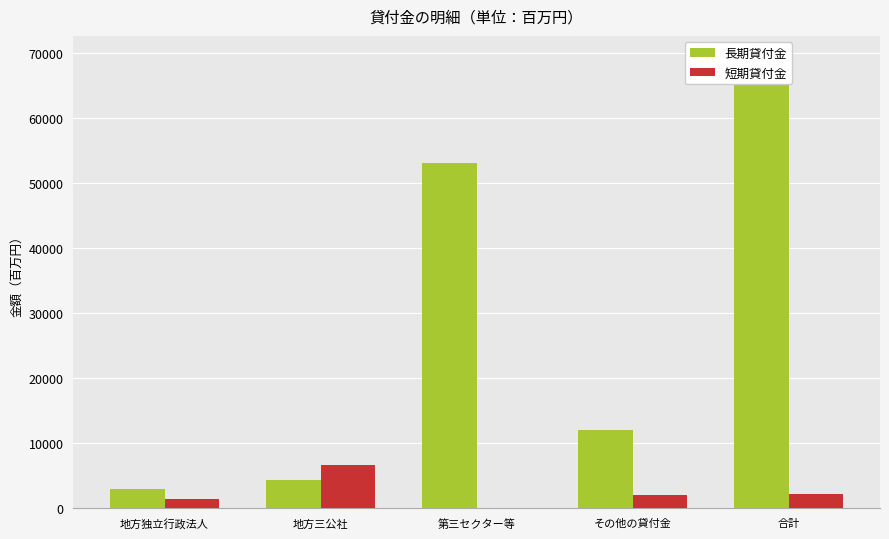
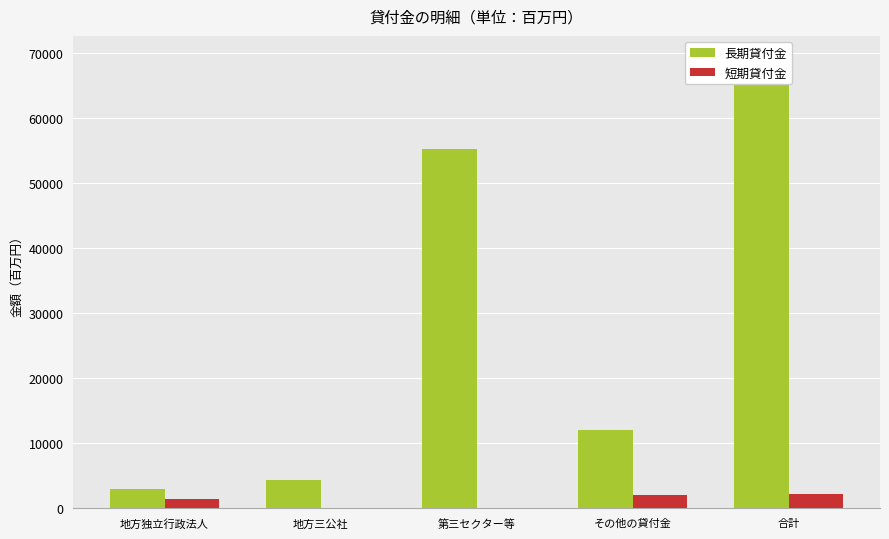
短期貸付金, 地方三公社: 7000 -> 0
長期貸付金, 第三セクター等: 53000 -> 55000
